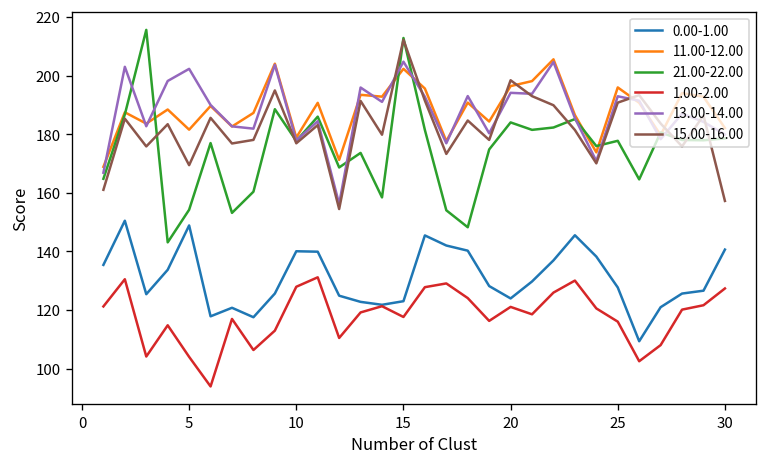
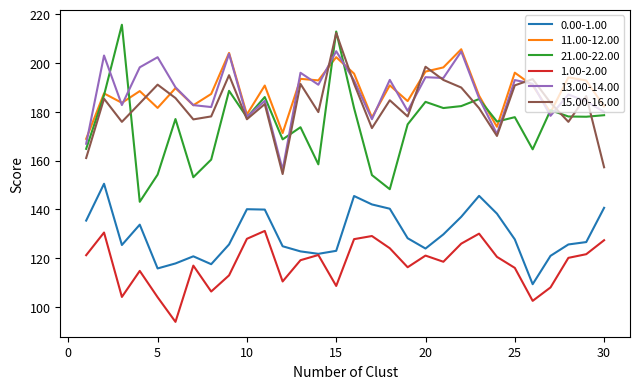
0.00-1.00, 5: 149 -> 116
15.00-16.00, 5: 169 -> 191
1.00-2.00, 15: 118 -> 109
